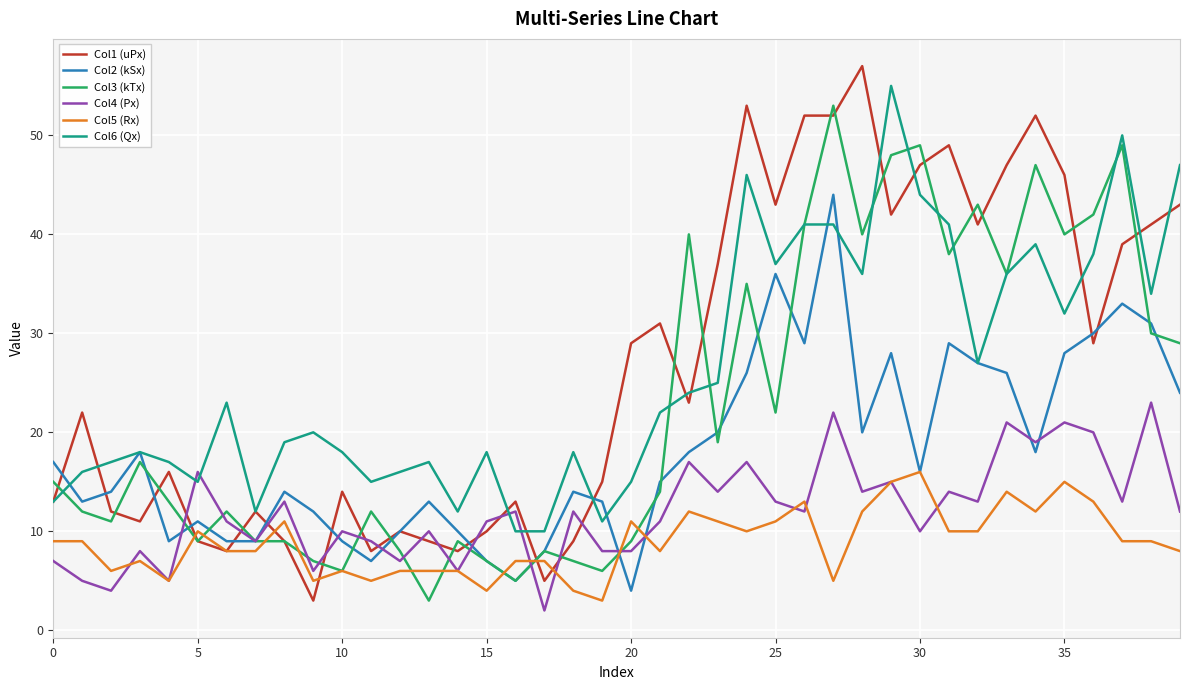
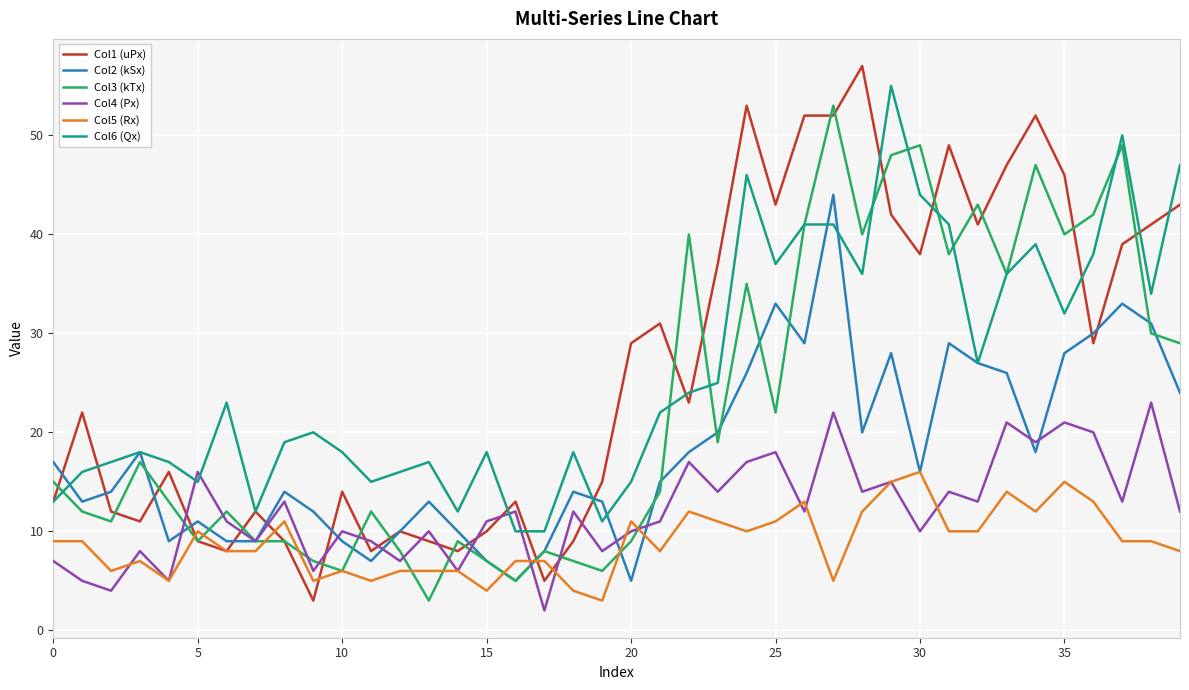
Col2 (kSx), 20: 4 -> 5
Col4 (Px), 20: 8 -> 10
Col2 (kSx), 25: 36 -> 33
Col4 (Px), 25: 13 -> 18
Col1 (uPx), 30: 47 -> 38
